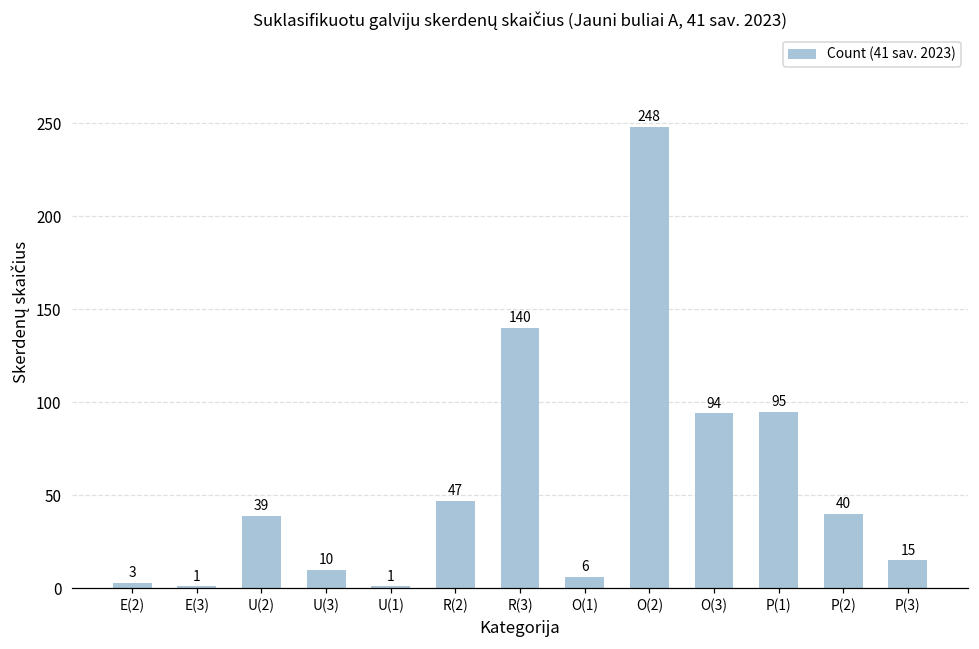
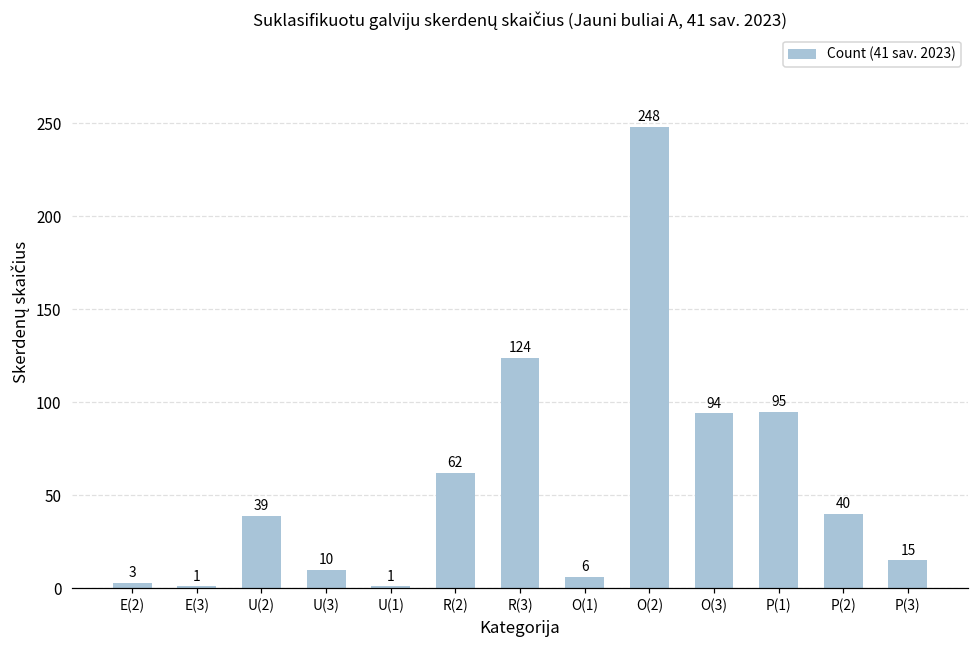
R(2): 47 -> 62
R(3): 140 -> 124
